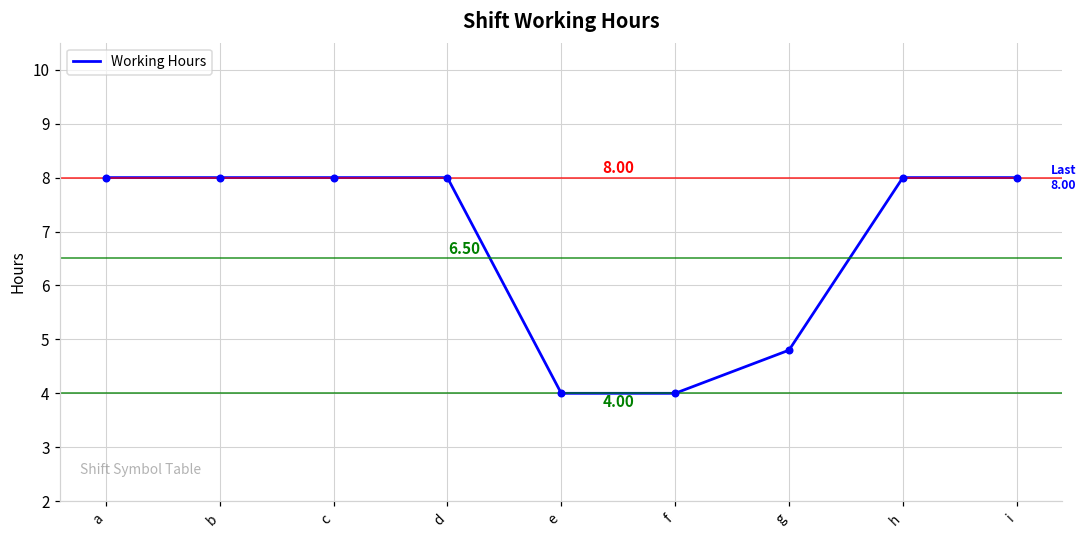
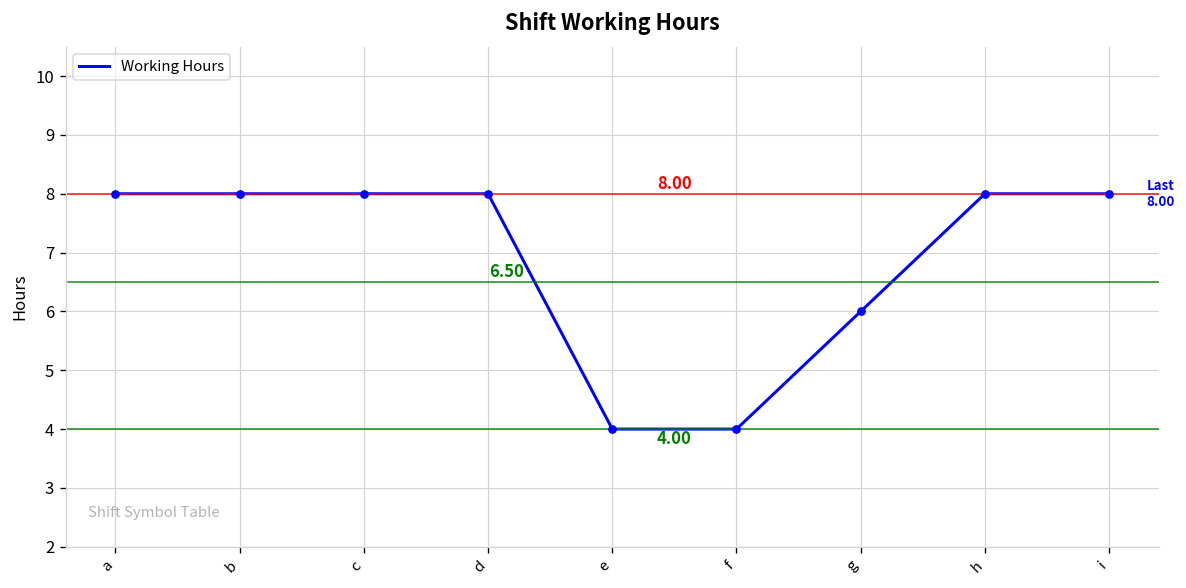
g: 4.8 -> 6.0
